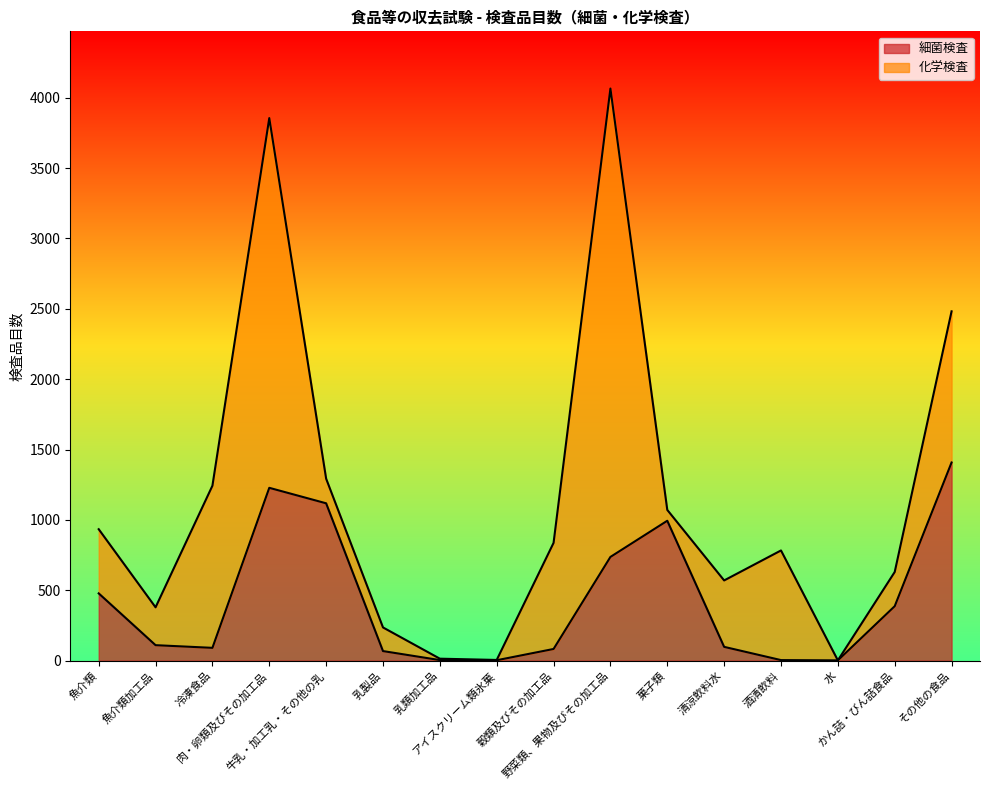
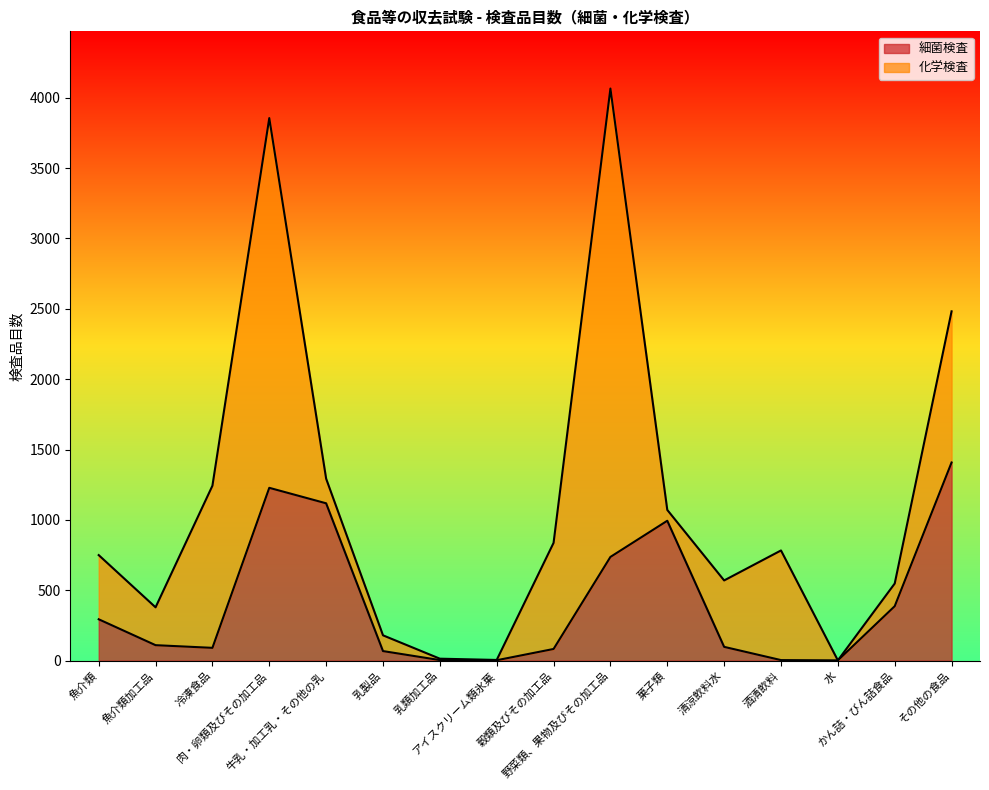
細菌検査, 魚介類: 480 -> 290
化学検査, 乳製品: 170 -> 110
化学検査, かん詰・びん詰食品: 240 -> 160
